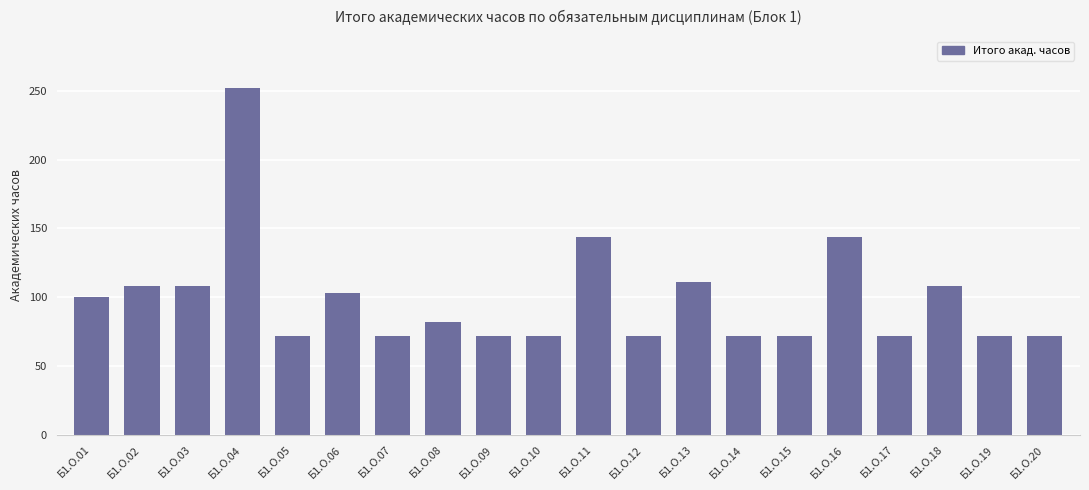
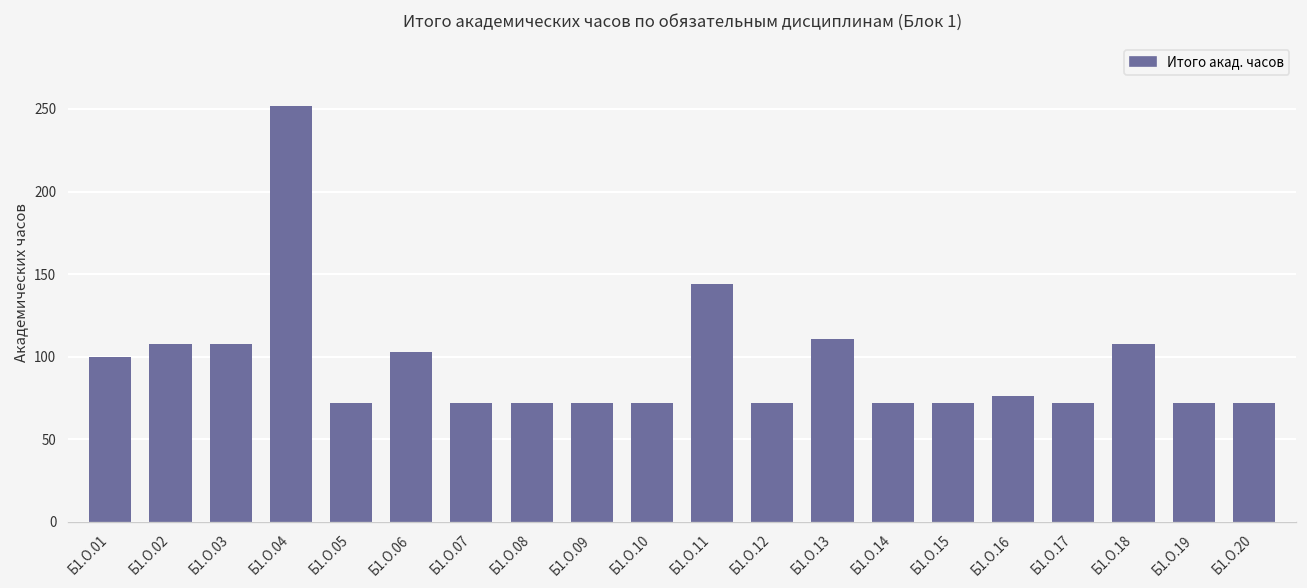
Б1.О.08: 82 -> 72
Б1.О.16: 144 -> 76
